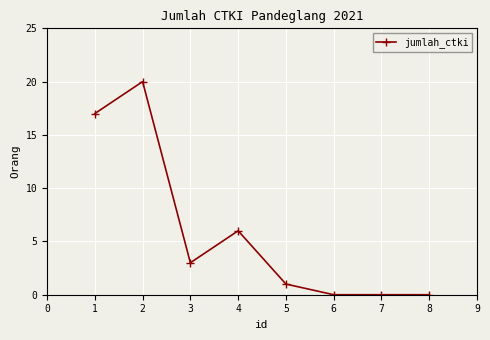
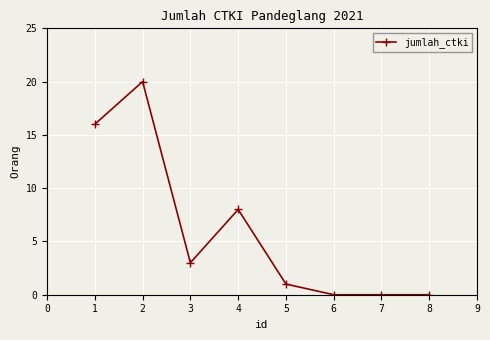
1: 17 -> 16
4: 6 -> 8
